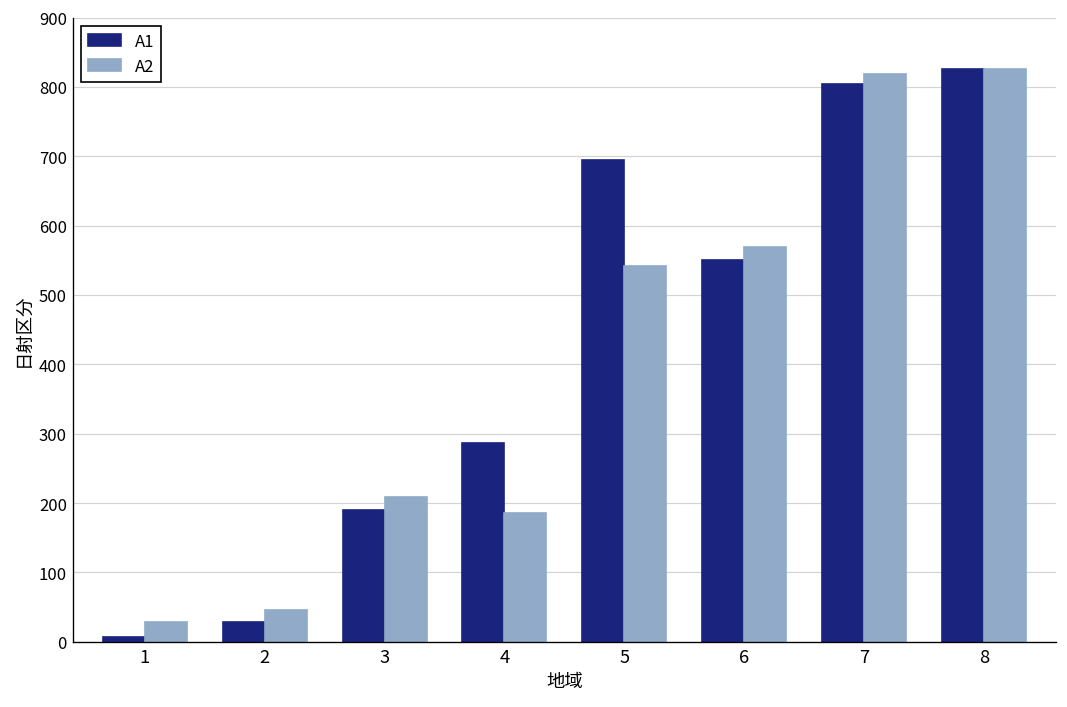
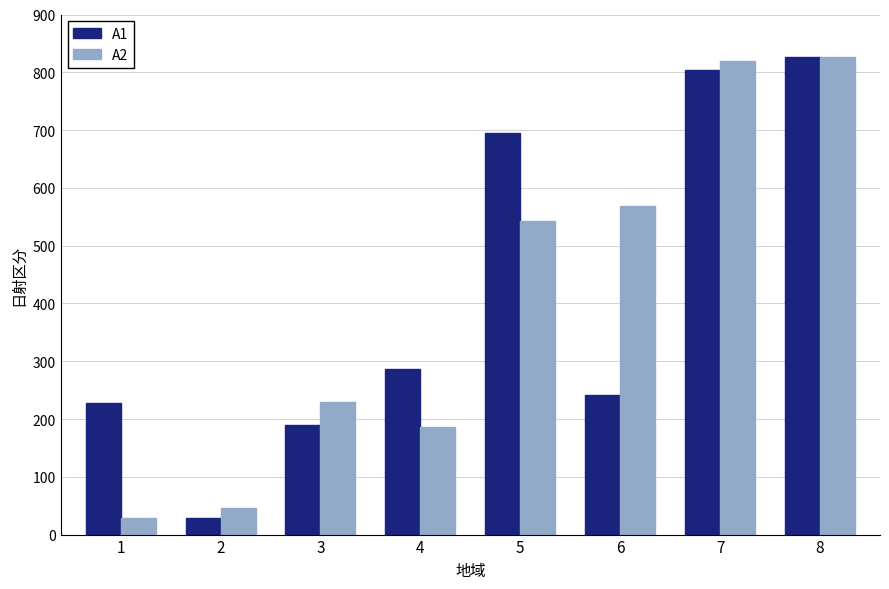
A1, 1: 10 -> 230
A2, 3: 210 -> 230
A1, 6: 550 -> 240
